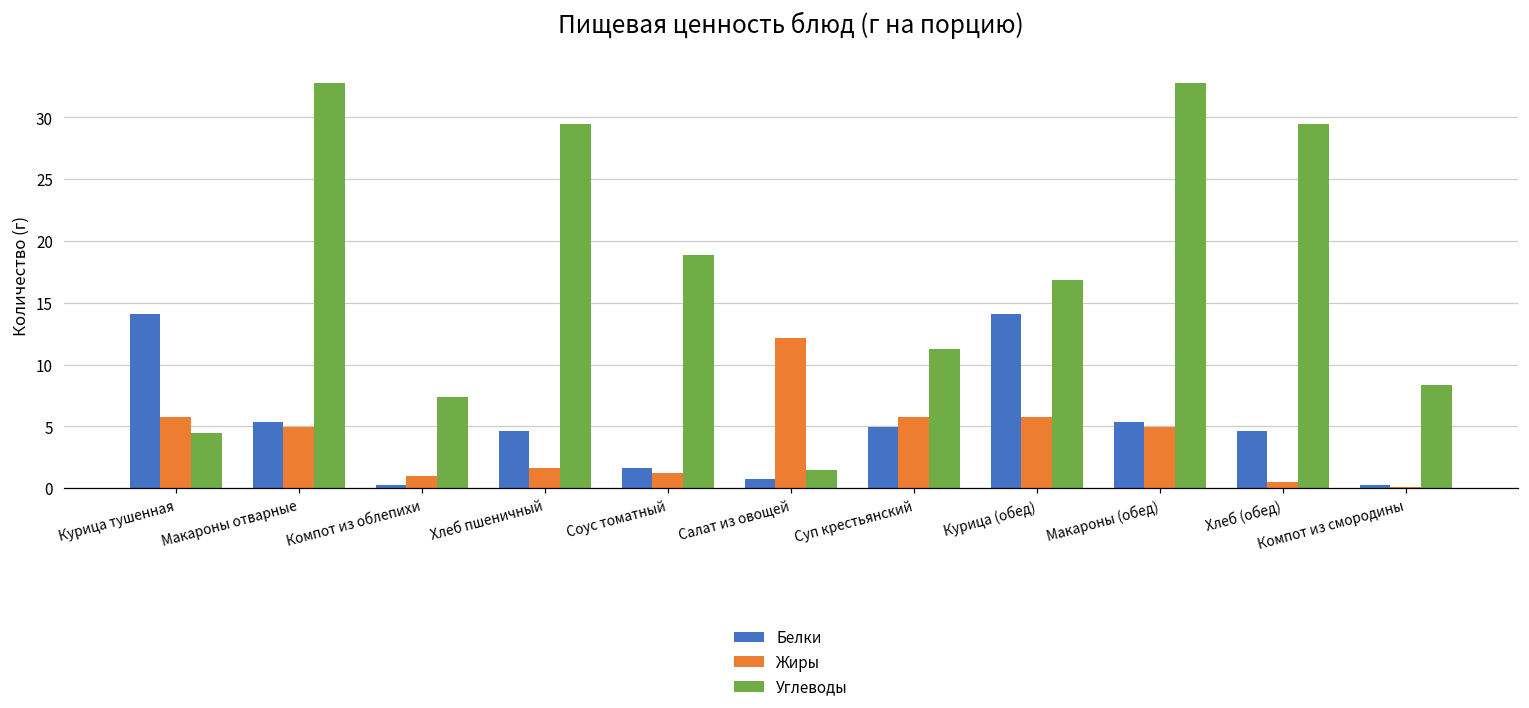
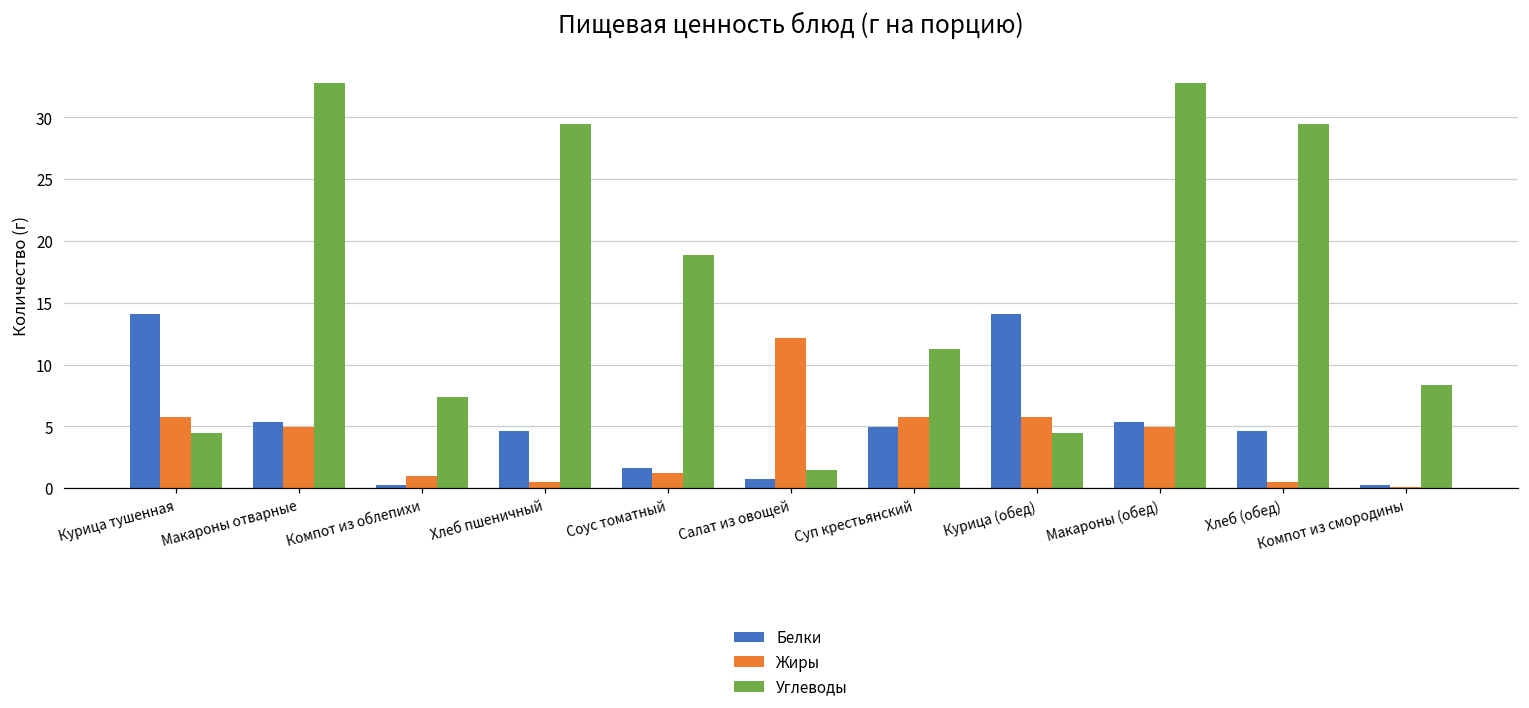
Жиры, Хлеб пшеничный: 1.6 -> 0.5
Углеводы, Курица (обед): 16.8 -> 4.5
